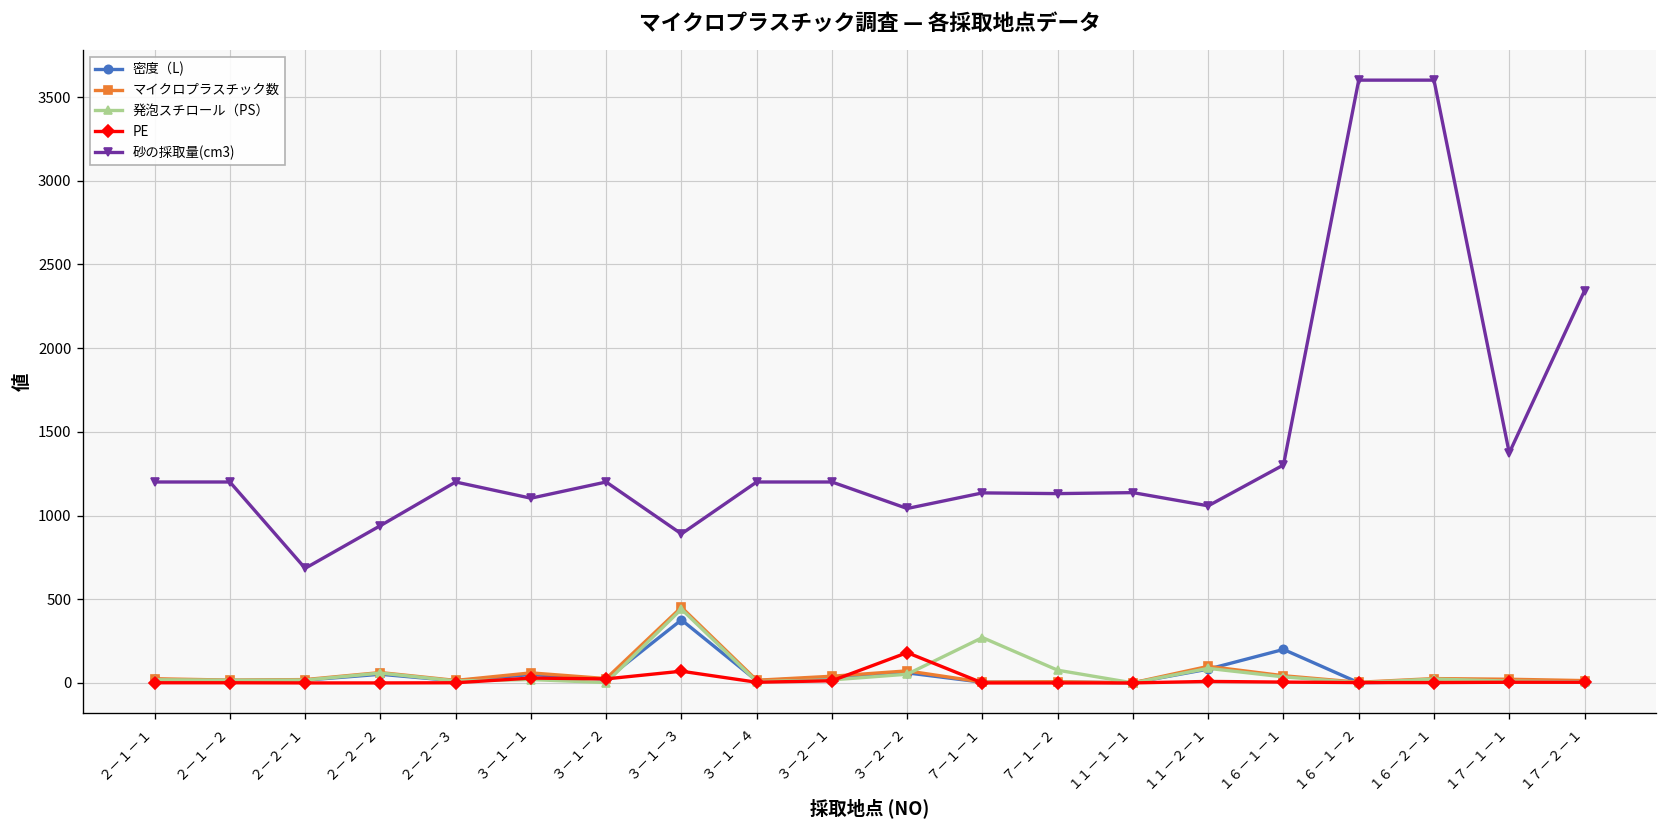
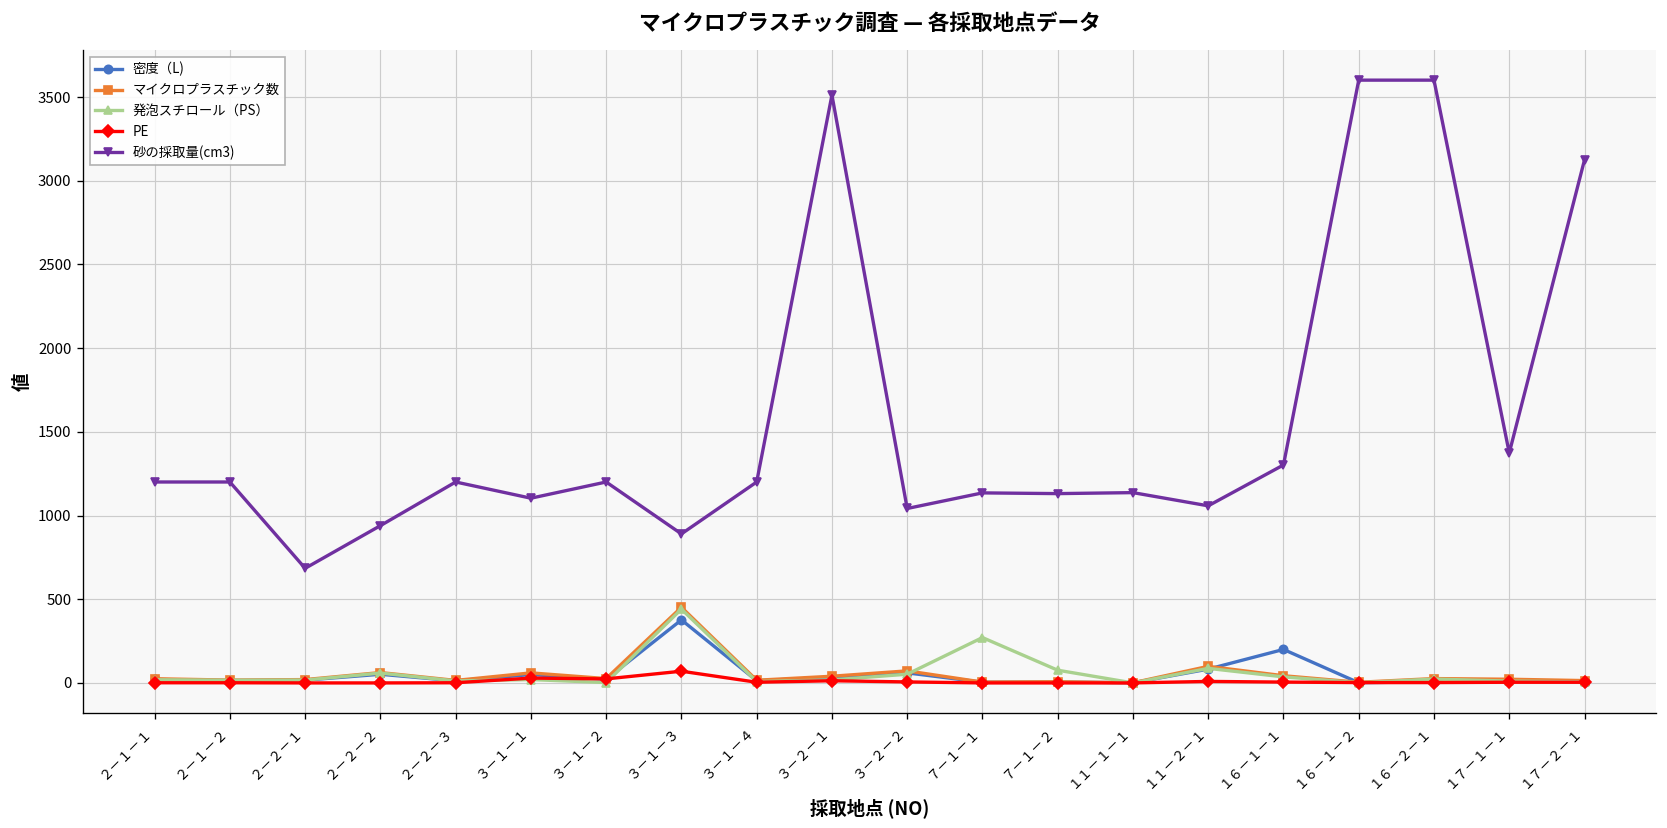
砂の採取量(cm3), ３－２－１: 1200 -> 3510
PE, ３－２－２: 180 -> 10
砂の採取量(cm3), １７－２－１: 2340 -> 3130
